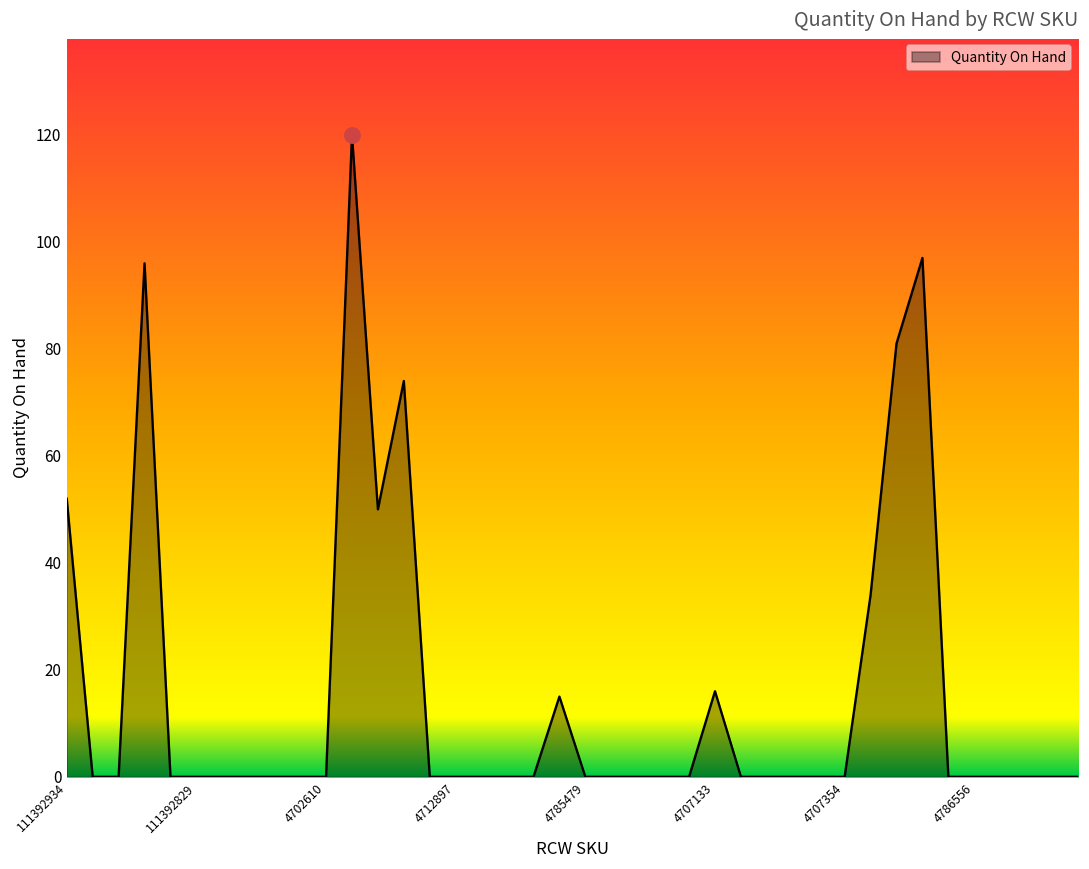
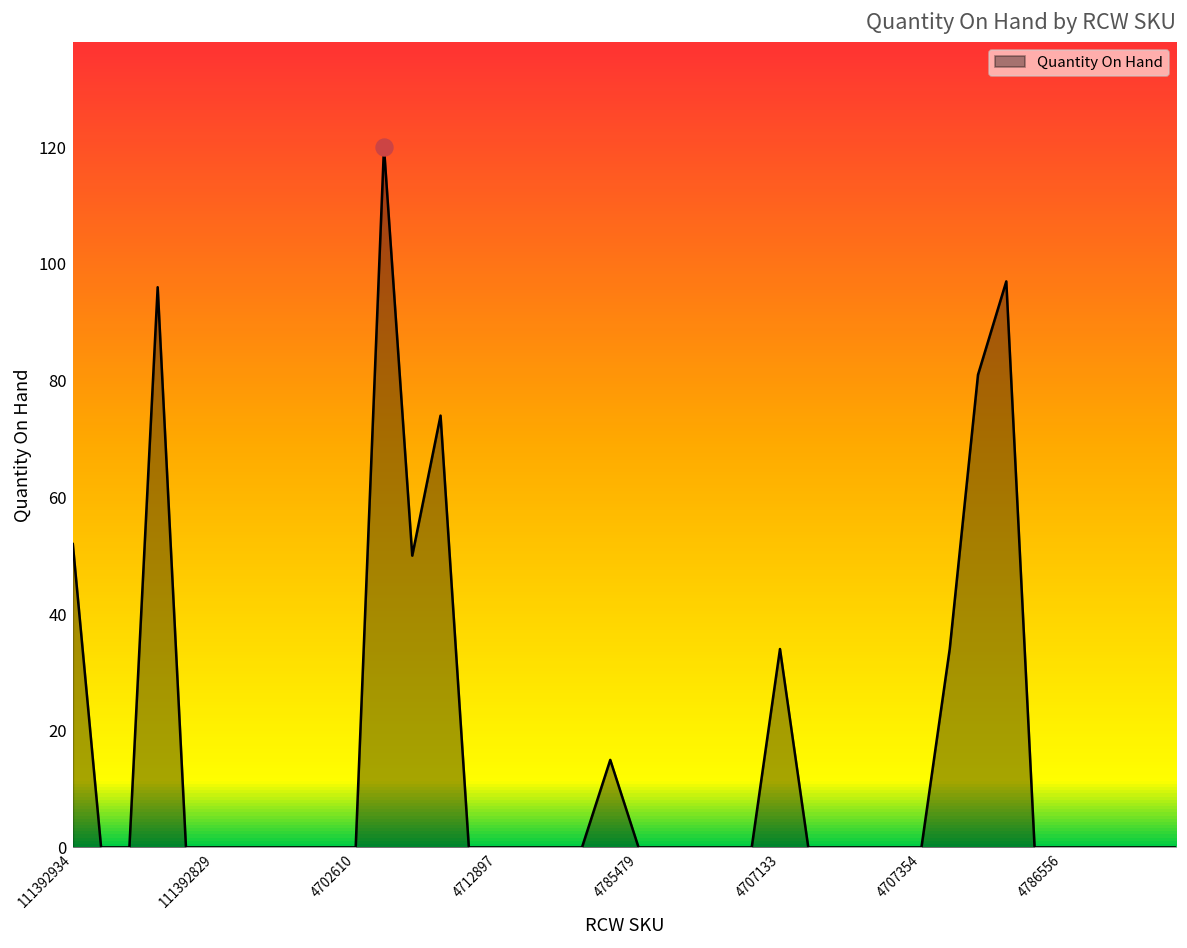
Quantity On Hand, 4707133: 16 -> 34
